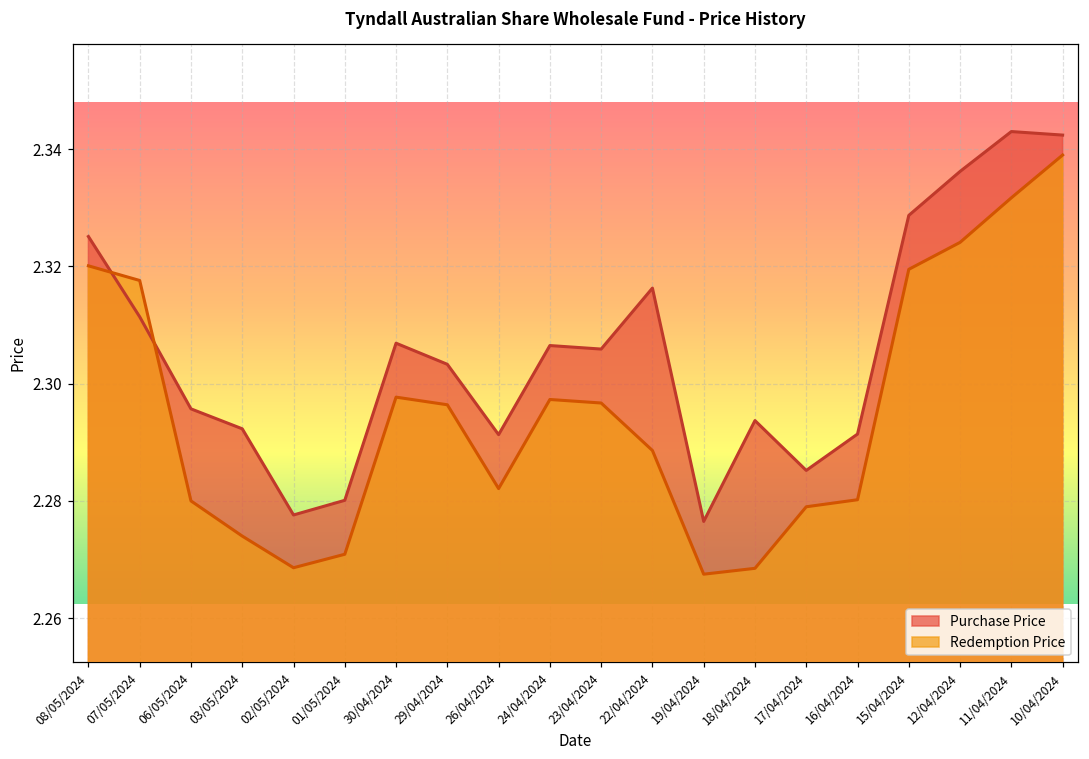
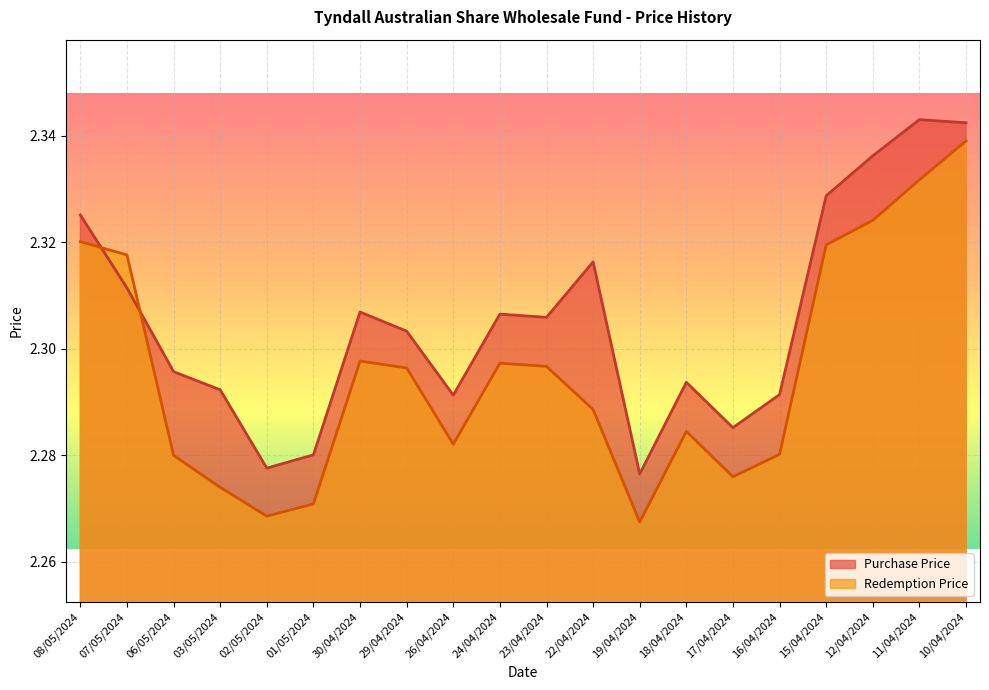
Redemption Price, 18/04/2024: 2.269 -> 2.285
Redemption Price, 17/04/2024: 2.279 -> 2.276
